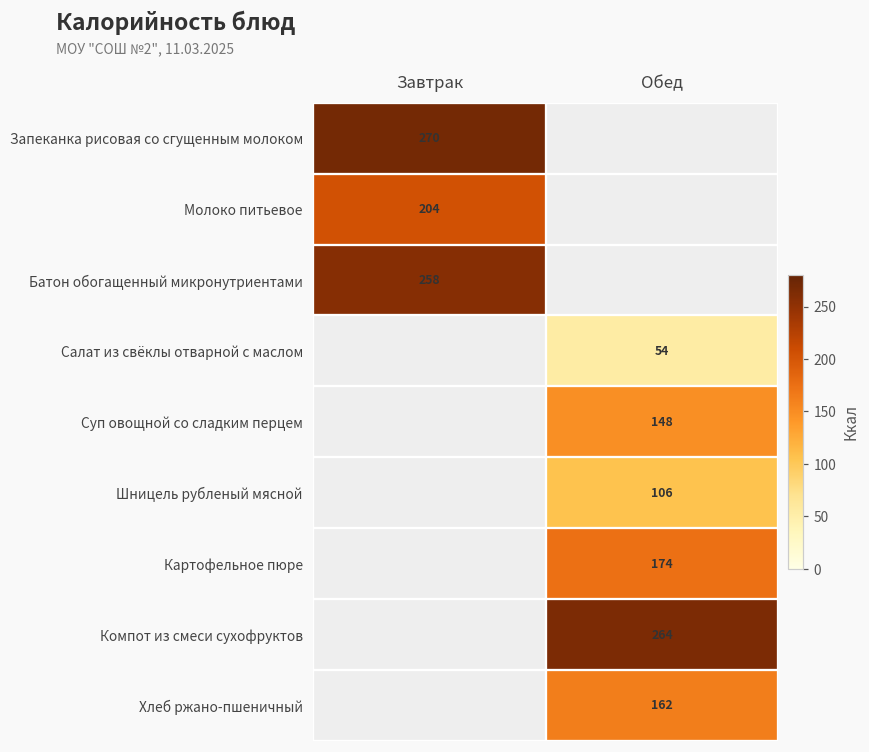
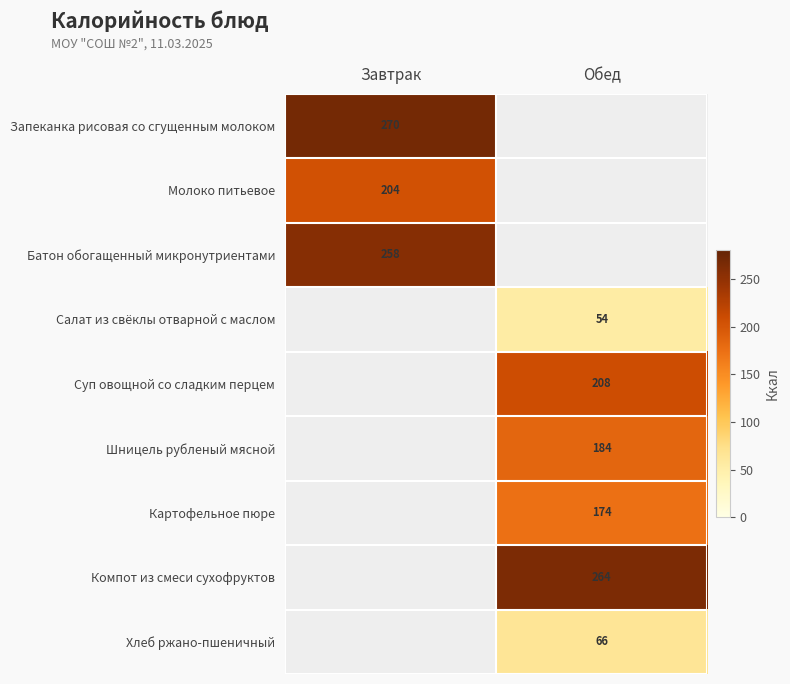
Суп овощной со сладким перцем, Обед: 148 -> 208
Шницель рубленый мясной, Обед: 106 -> 184
Хлеб ржано-пшеничный, Обед: 162 -> 66
